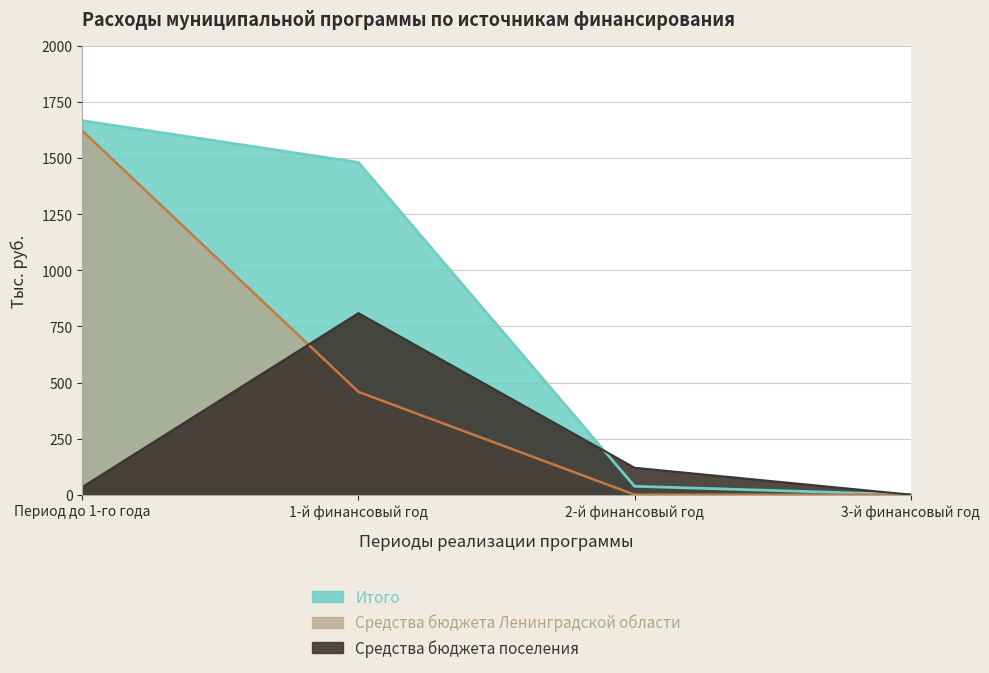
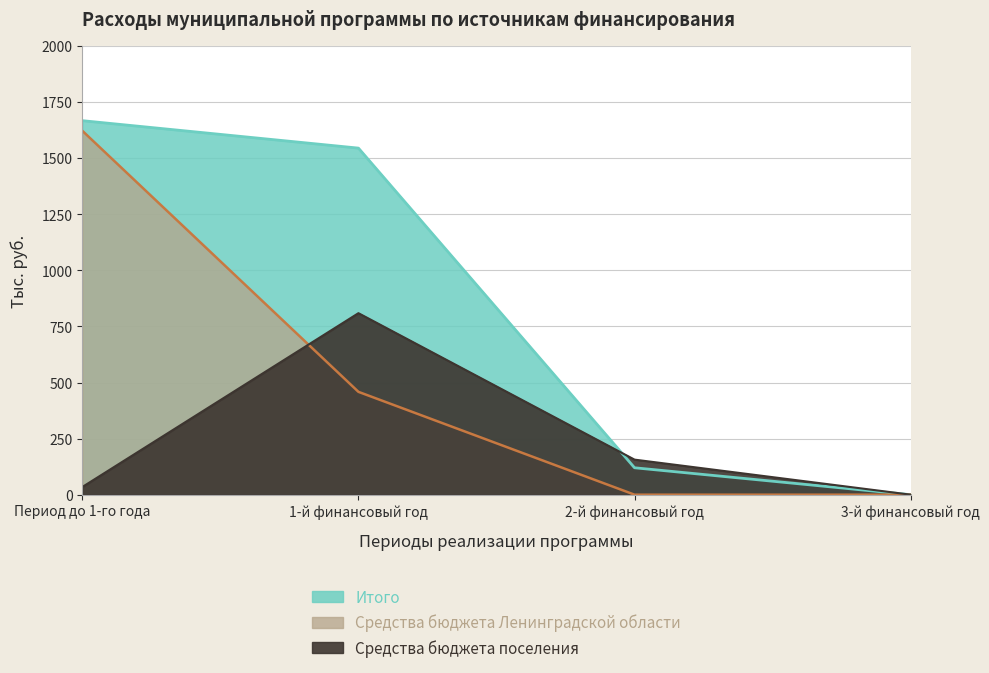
Итого, 1-й финансовый год: 1480 -> 1550
Итого, 2-й финансовый год: 40 -> 120
Средства бюджета поселения, 2-й финансовый год: 120 -> 160
